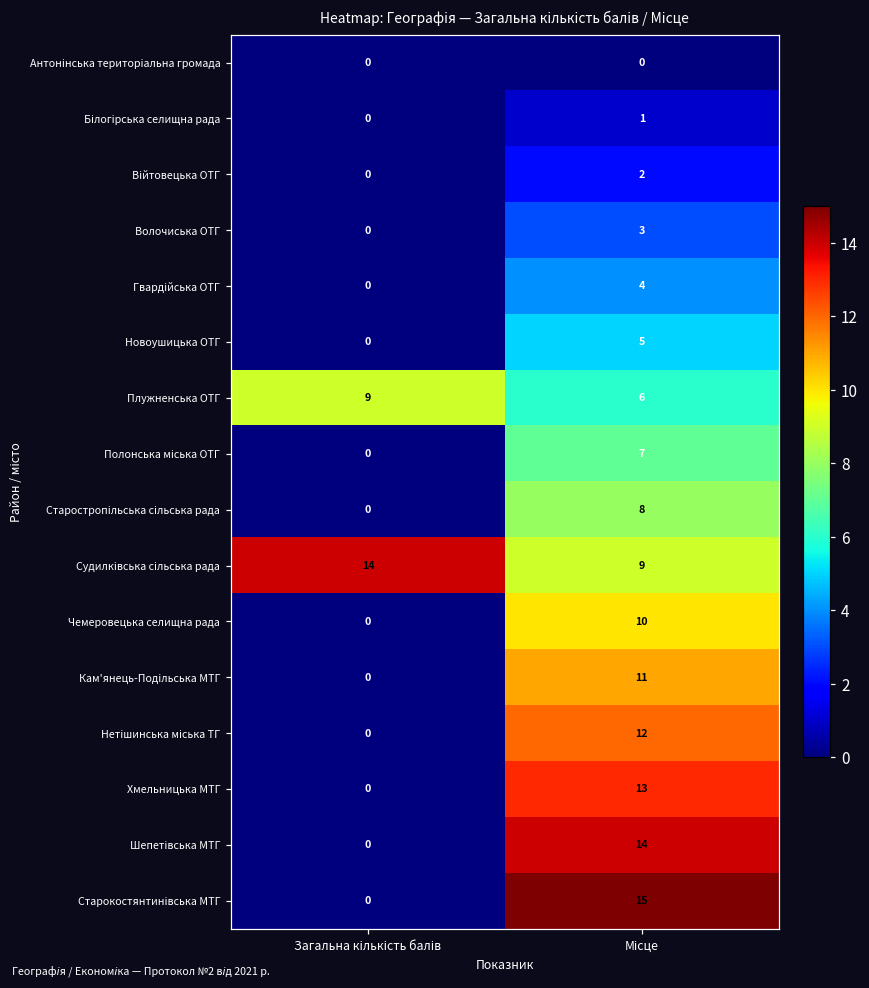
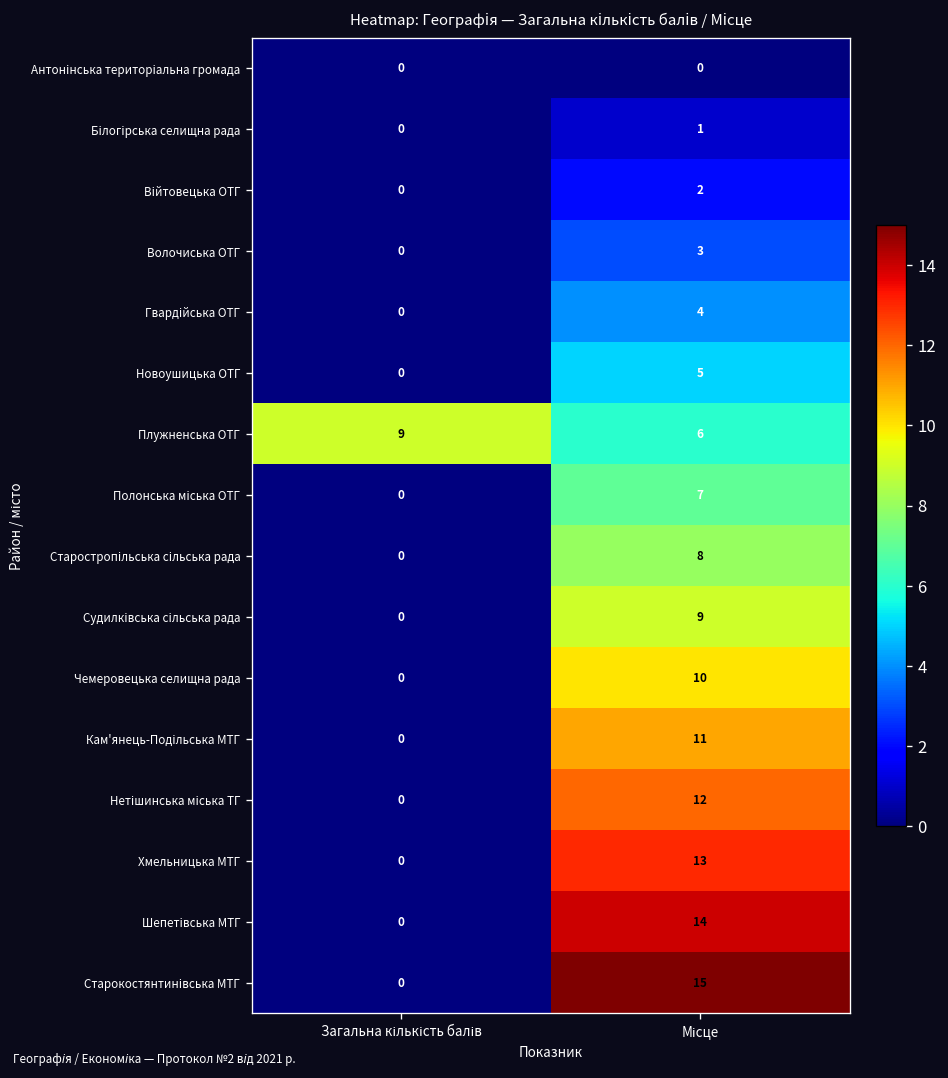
Судилківська сільська рада, Загальна кількість балів: 14 -> 0
